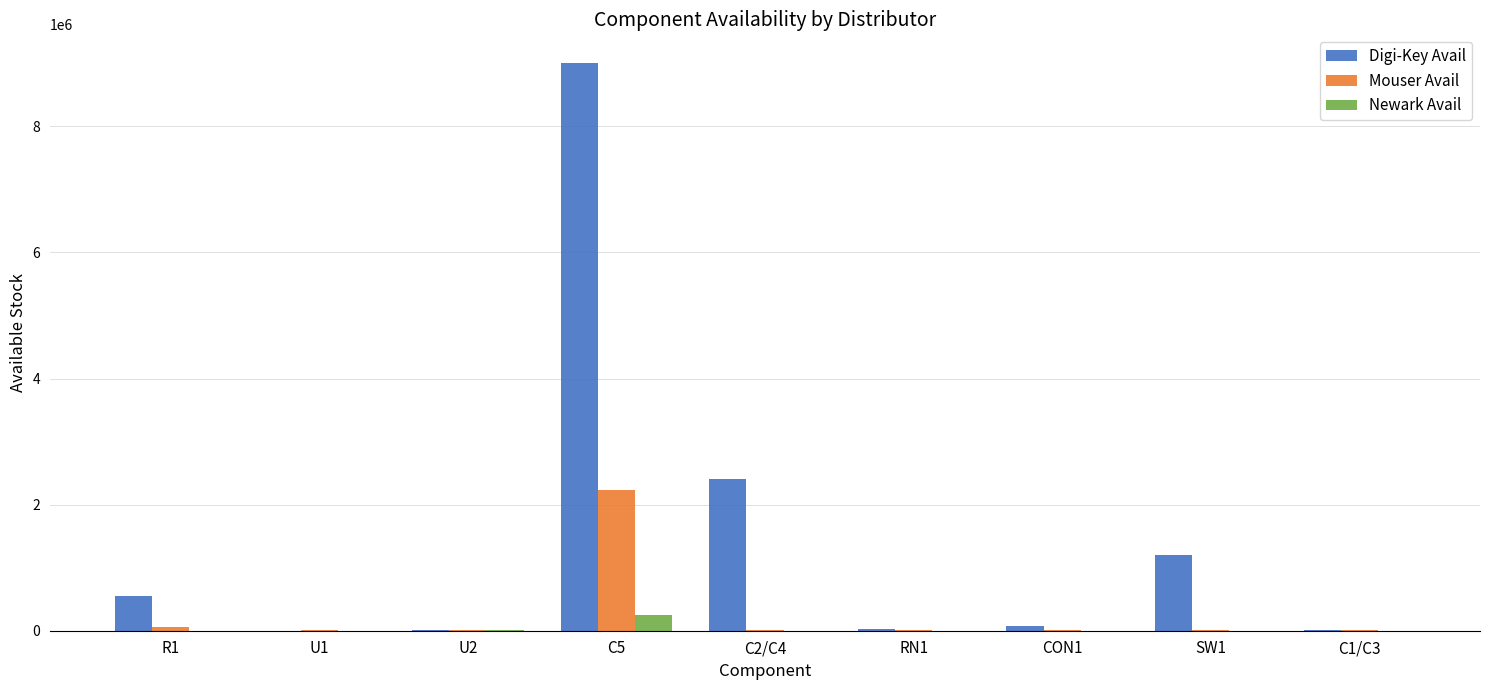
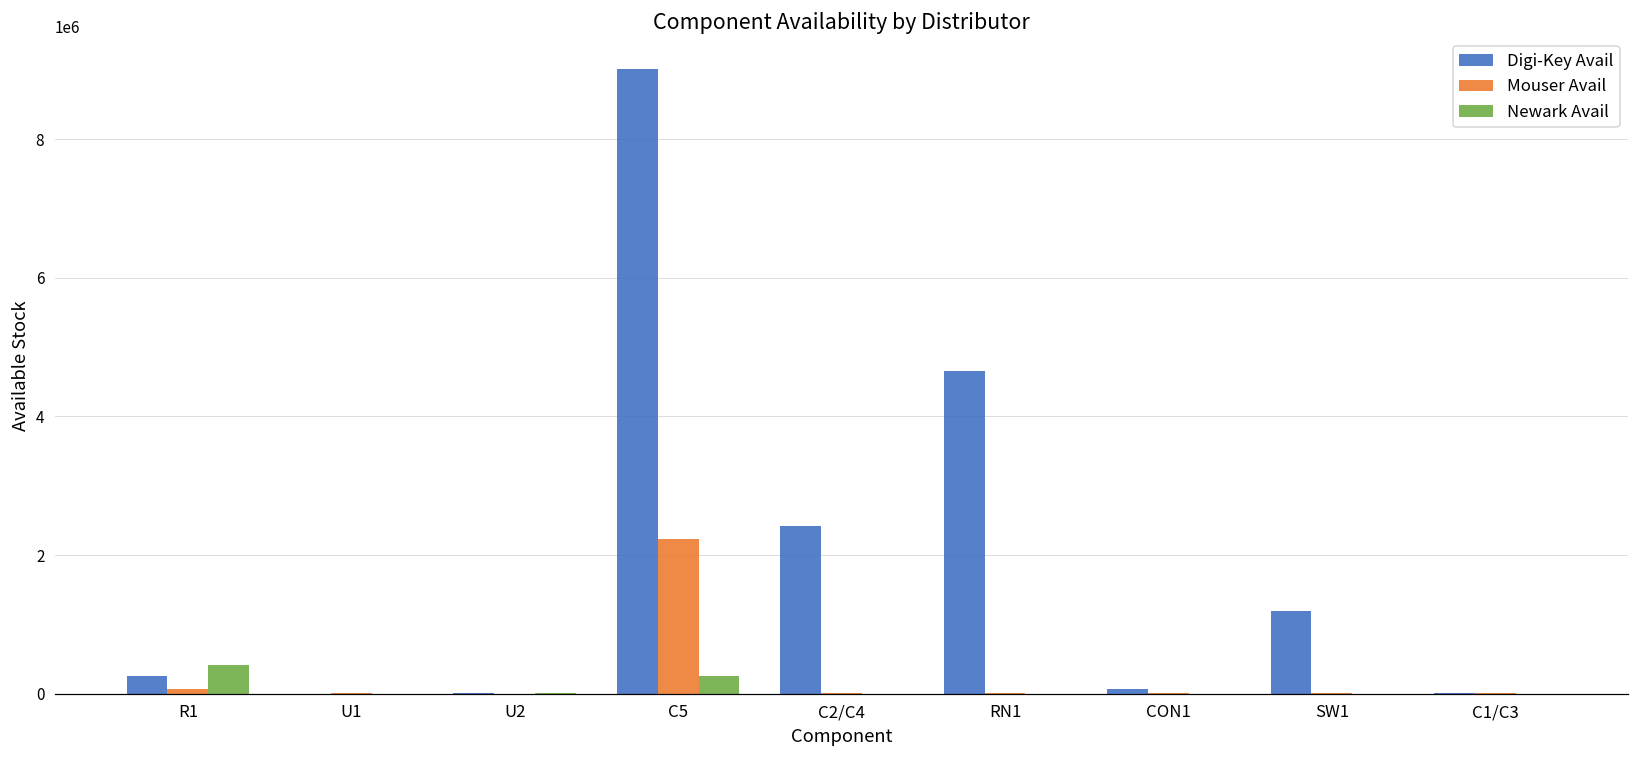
Digi-Key Avail, R1: 500000 -> 300000
Newark Avail, R1: 0 -> 400000
Digi-Key Avail, RN1: 0 -> 4700000
